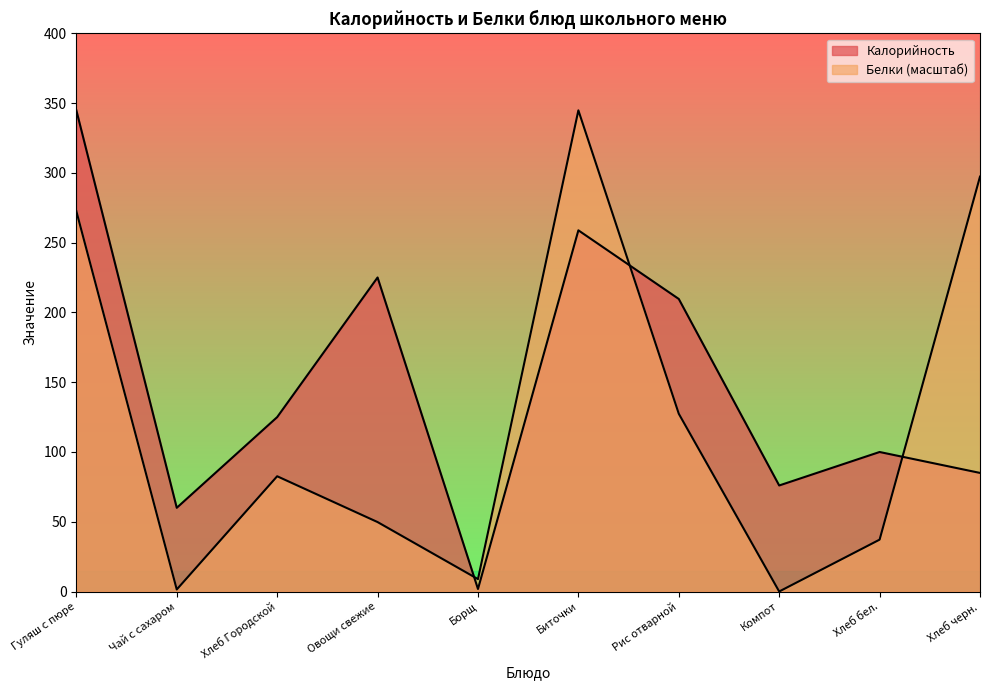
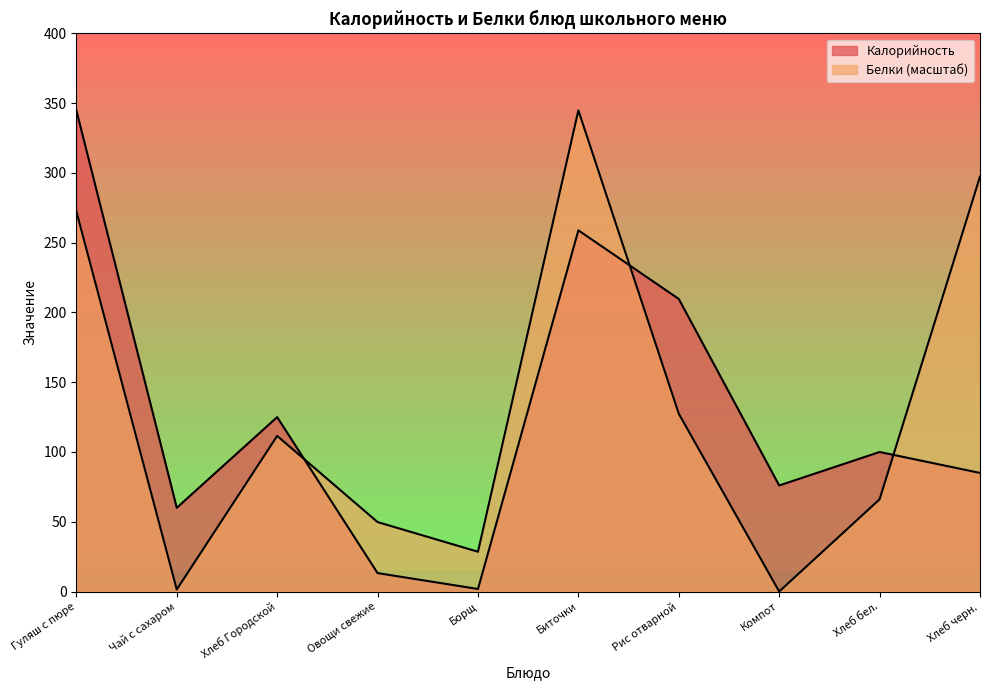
Белки (масштаб), Хлеб Городской: 83 -> 112
Калорийность, Овощи свежие: 225 -> 13
Белки (масштаб), Борщ: 9 -> 29
Белки (масштаб), Хлеб бел.: 37 -> 66
